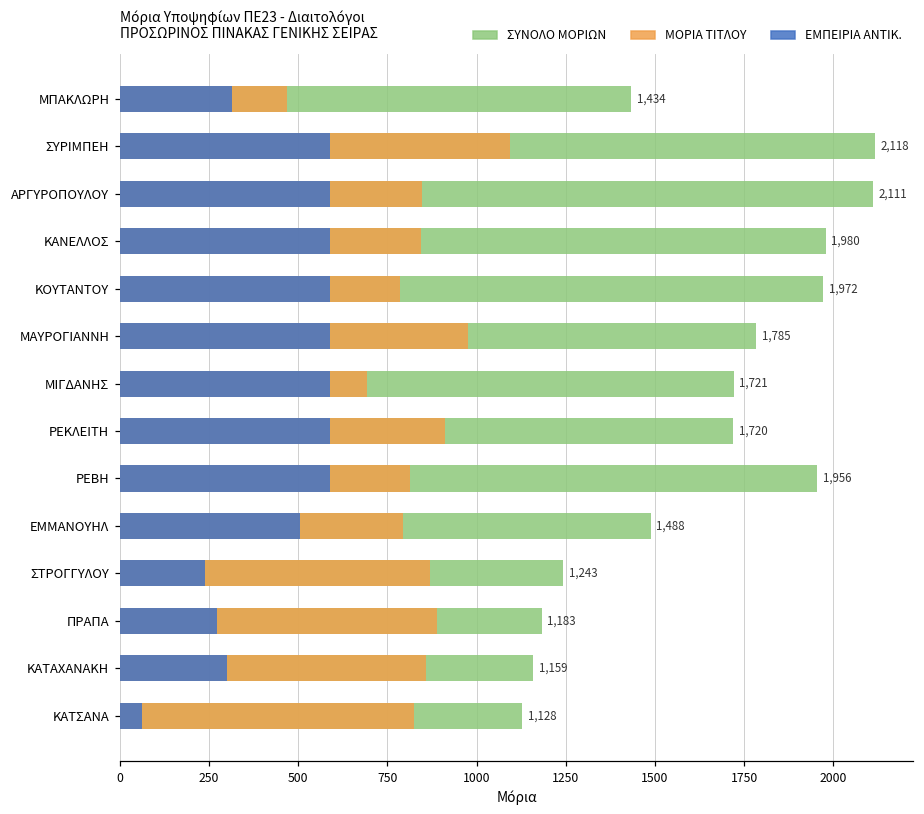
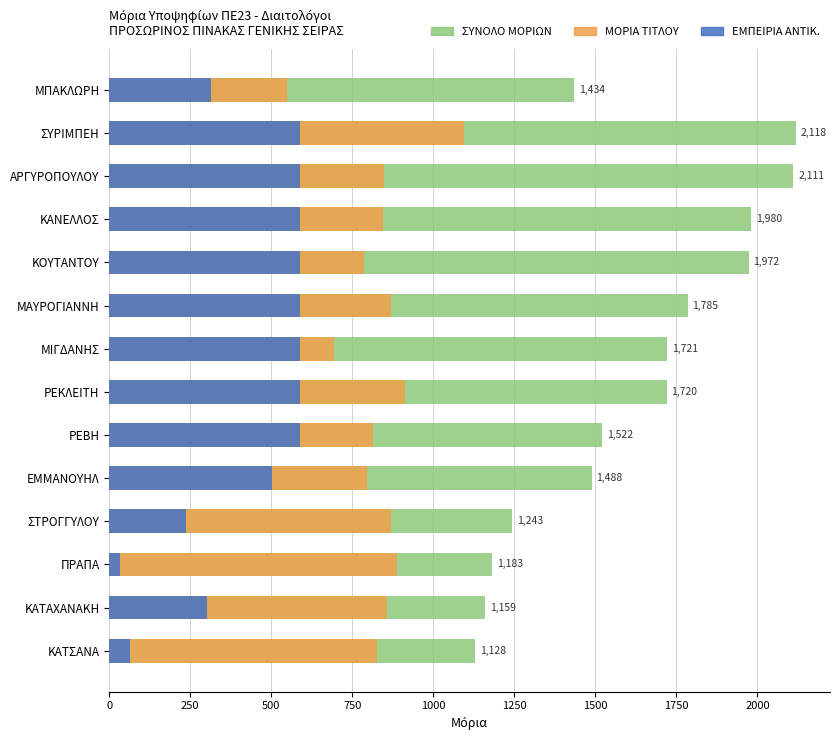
ΜΟΡΙΑ ΤΙΤΛΟΥ, ΜΠΑΚΛΩΡΗ: 470 -> 550
ΜΟΡΙΑ ΤΙΤΛΟΥ, ΜΑΥΡΟΓΙΑΝΝΗ: 980 -> 870
ΣΥΝΟΛΟ ΜΟΡΙΩΝ, ΡΕΒΗ: 1,956 -> 1,522
ΕΜΠΕΙΡΙΑ ΑΝΤΙΚ., ΠΡΑΠΑ: 270 -> 40
